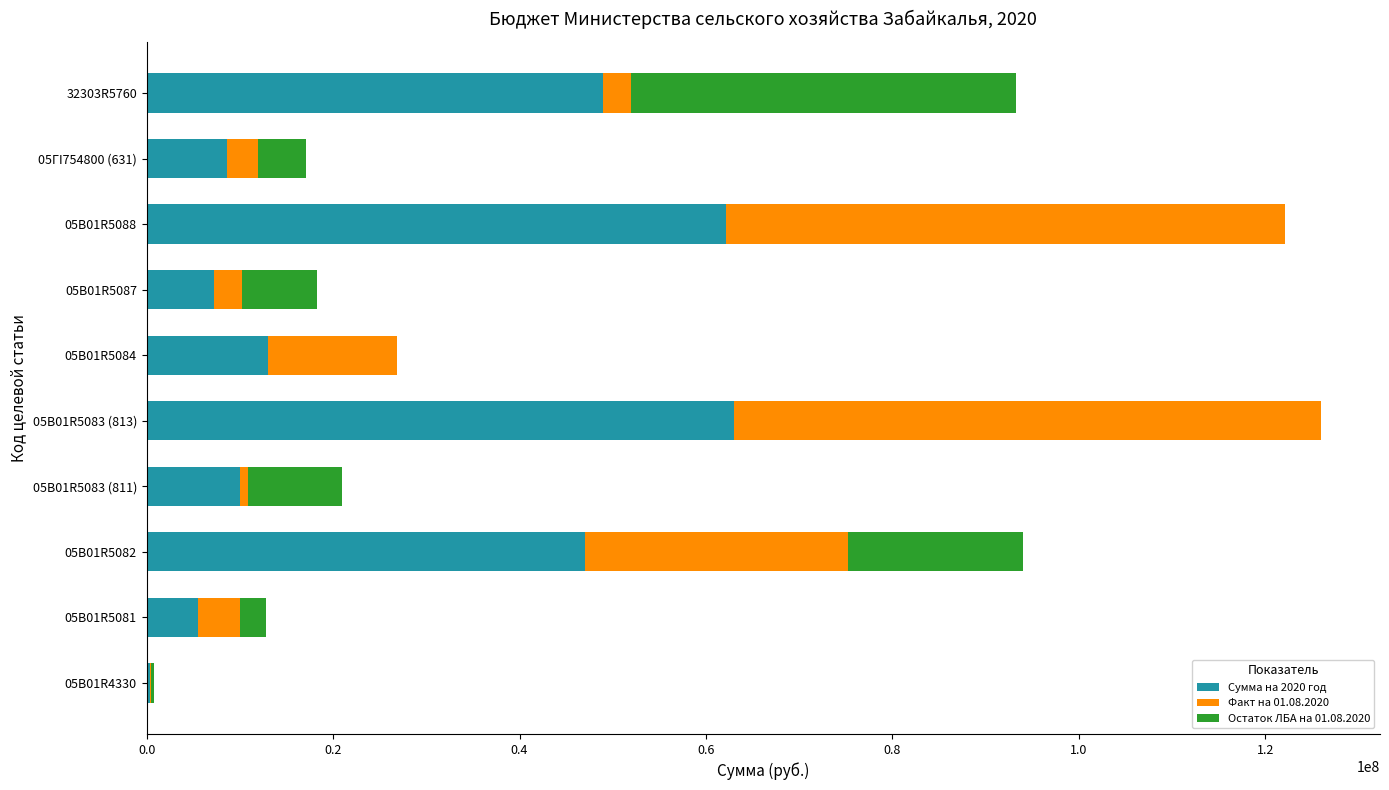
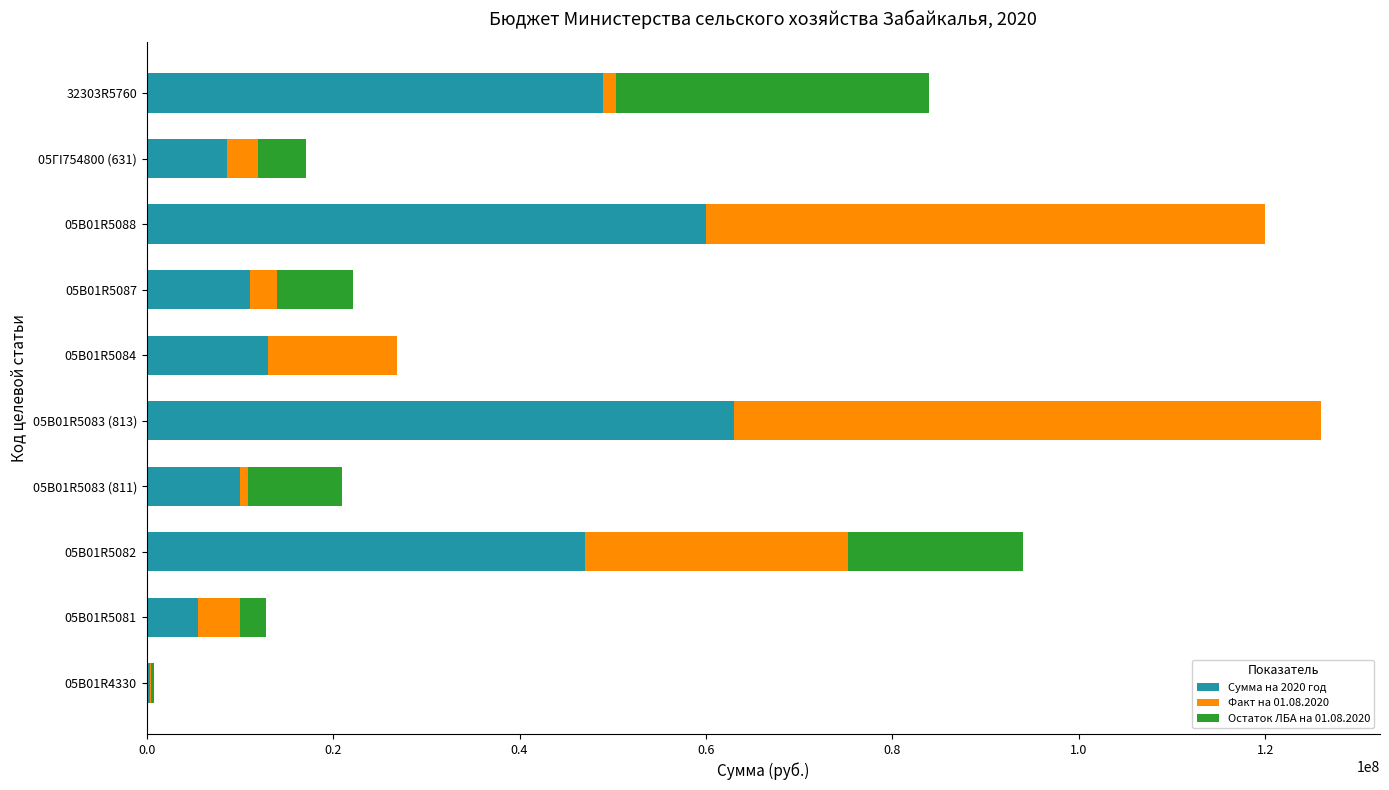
Факт на 01.08.2020, 32303R5760: 3000000 -> 1000000
Остаток ЛБА на 01.08.2020, 32303R5760: 41000000 -> 34000000
Сумма на 2020 год, 05В01R5088: 62000000 -> 60000000
Сумма на 2020 год, 05В01R5087: 7000000 -> 11000000
